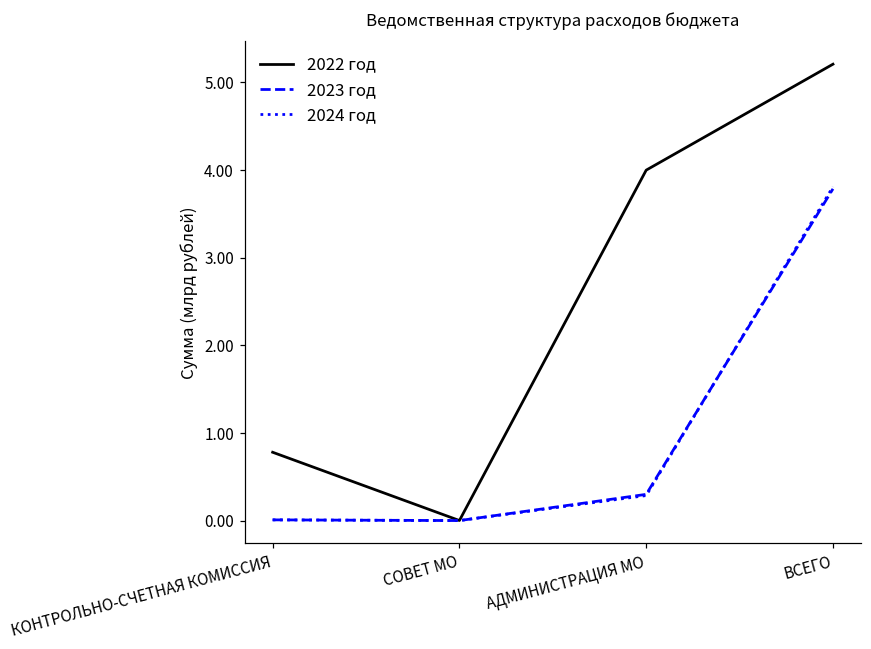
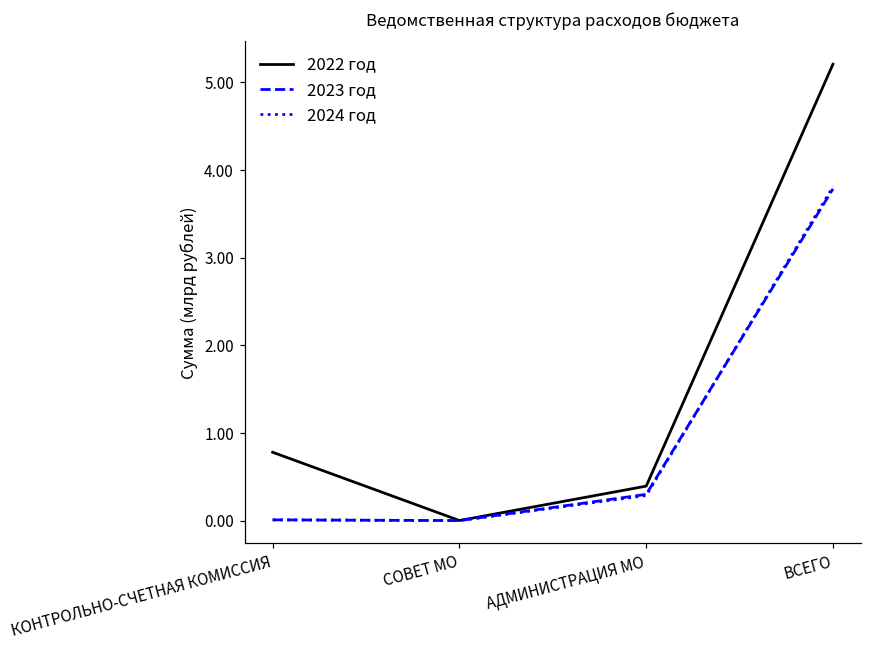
2022 год, АДМИНИСТРАЦИЯ МО: 4.0 -> 0.4
